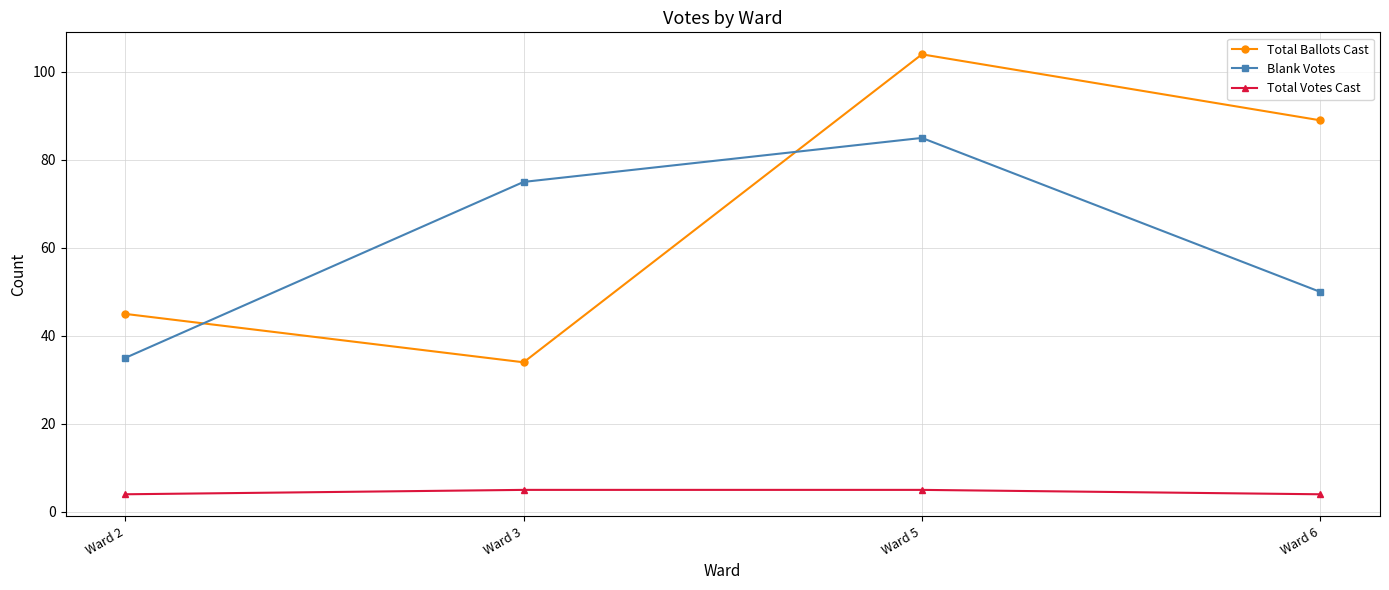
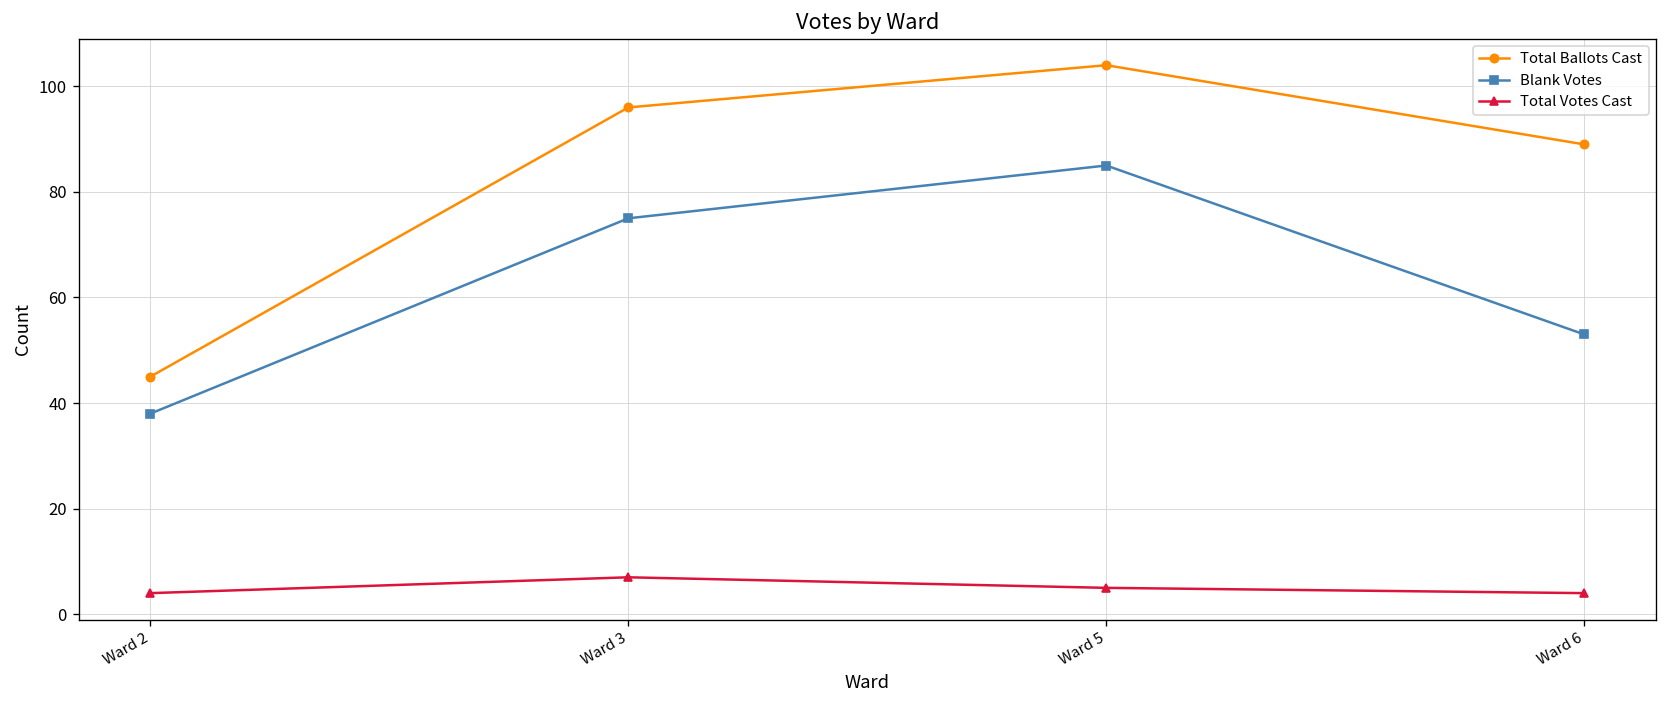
Blank Votes, Ward 2: 35 -> 38
Total Ballots Cast, Ward 3: 34 -> 96
Total Votes Cast, Ward 3: 5 -> 7
Blank Votes, Ward 6: 50 -> 53
